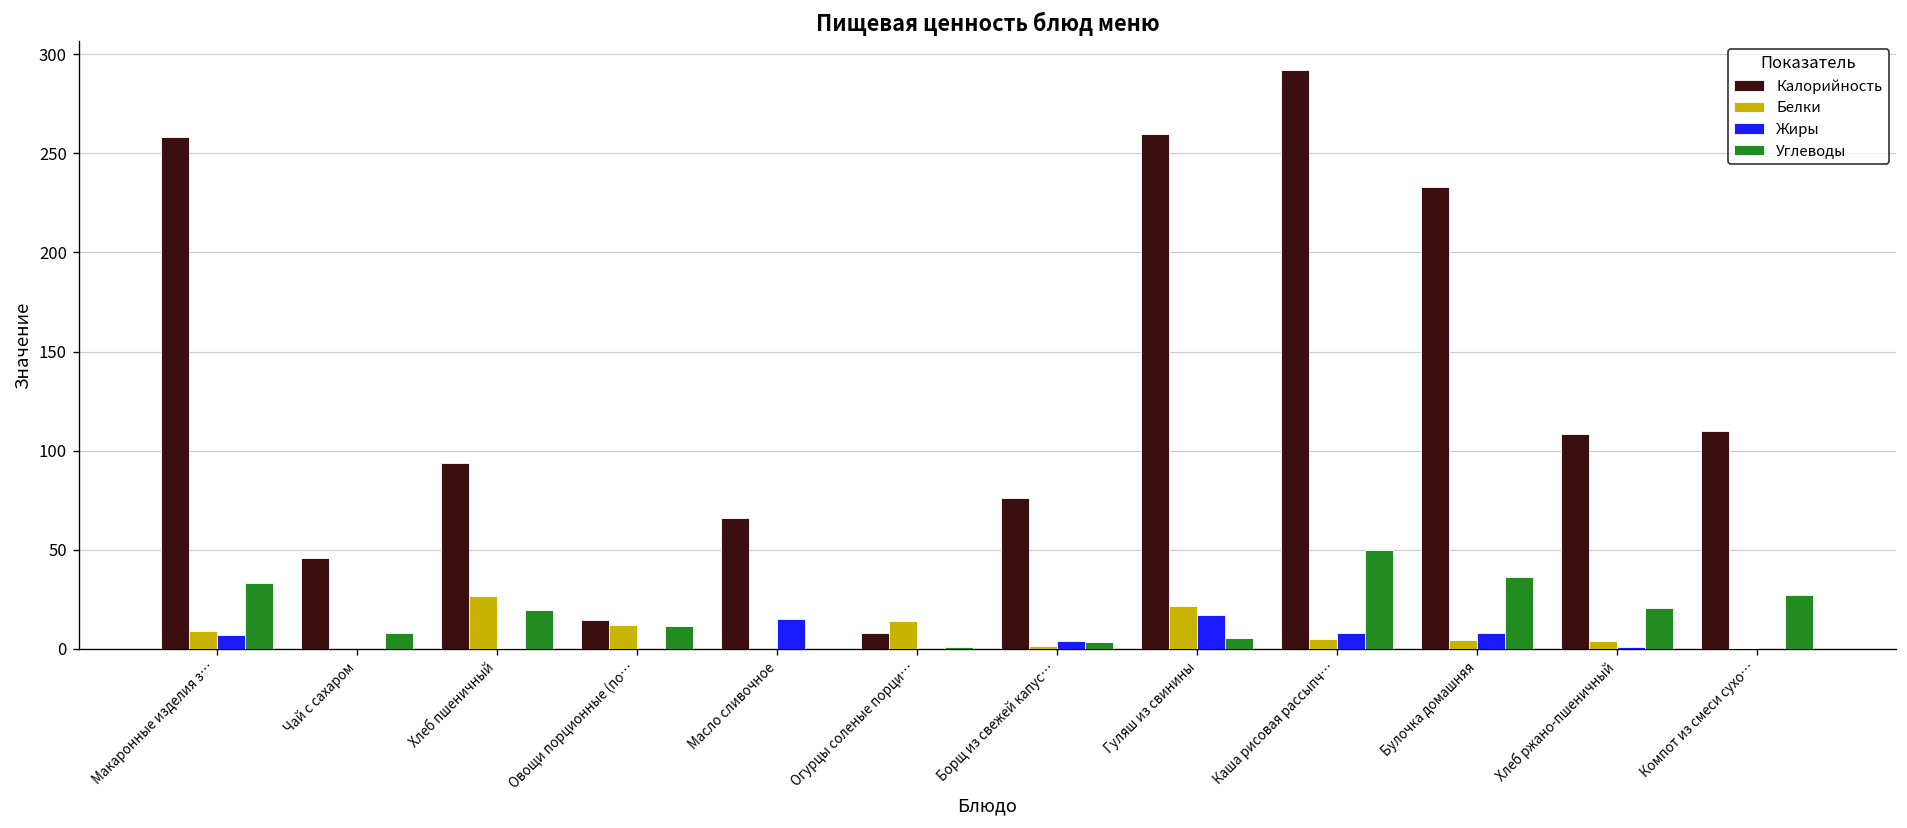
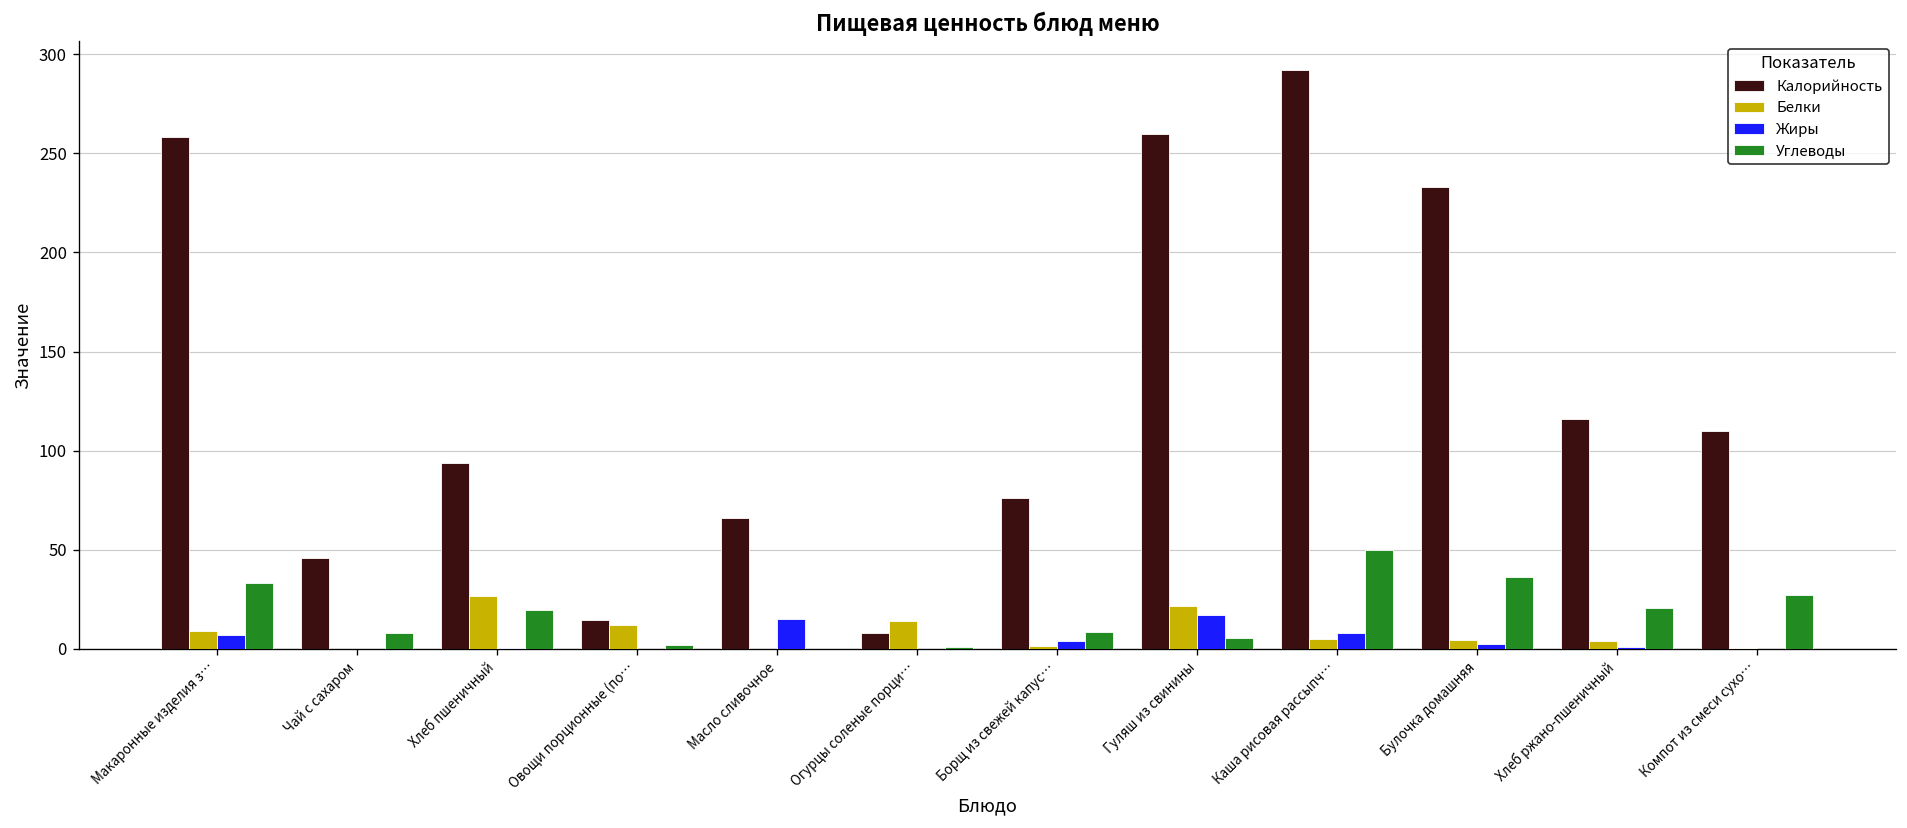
Углеводы, Овощи порционные (по…: 12 -> 2
Углеводы, Борщ из свежей капус…: 3 -> 9
Жиры, Булочка домашняя: 8 -> 3
Калорийность, Хлеб ржано-пшеничный: 109 -> 116
